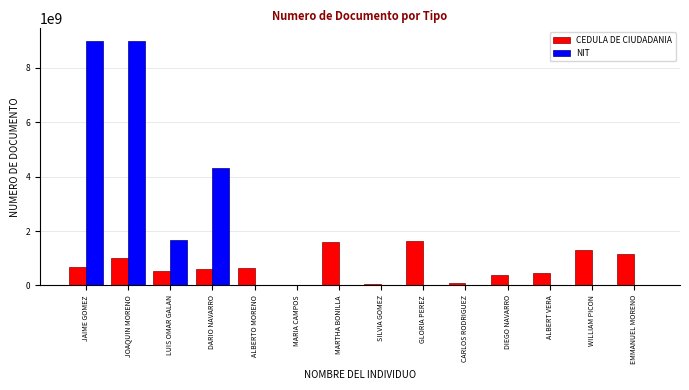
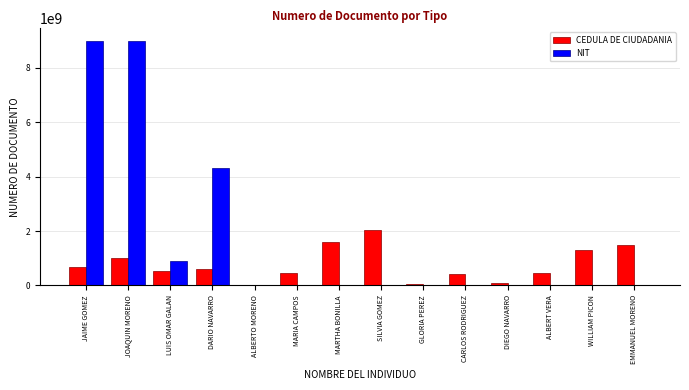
NIT, LUIS OMAR GALAN: 1700000000 -> 900000000
CEDULA DE CIUDADANIA, ALBERTO MORENO: 600000000 -> 0
CEDULA DE CIUDADANIA, MARIA CAMPOS: 0 -> 500000000
CEDULA DE CIUDADANIA, SILVIA GOMEZ: 100000000 -> 2100000000
CEDULA DE CIUDADANIA, GLORIA PEREZ: 1600000000 -> 100000000
CEDULA DE CIUDADANIA, CARLOS RODRIGUEZ: 100000000 -> 400000000
CEDULA DE CIUDADANIA, DIEGO NAVARRO: 400000000 -> 100000000
CEDULA DE CIUDADANIA, EMMANUEL MORENO: 1100000000 -> 1500000000
